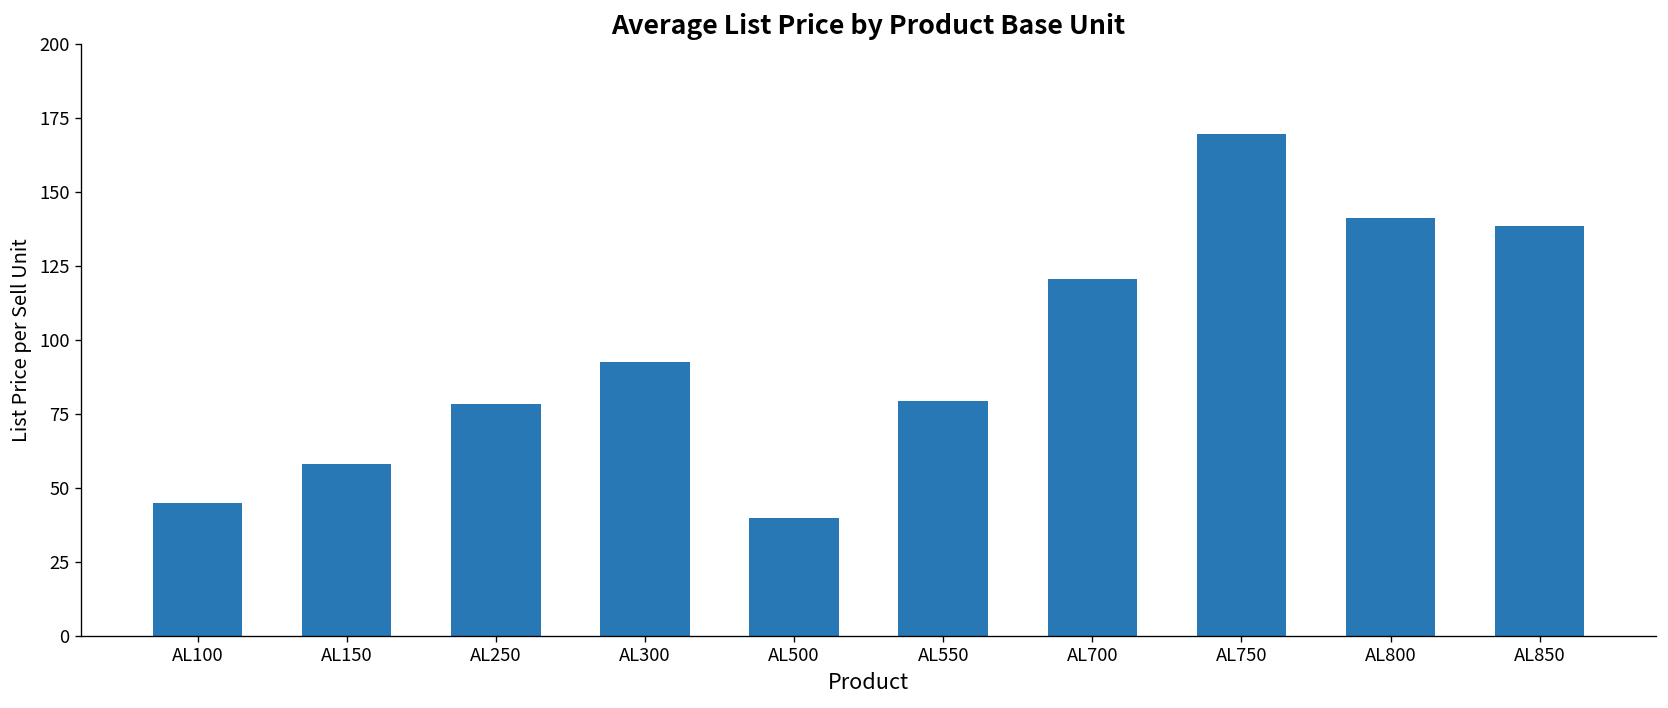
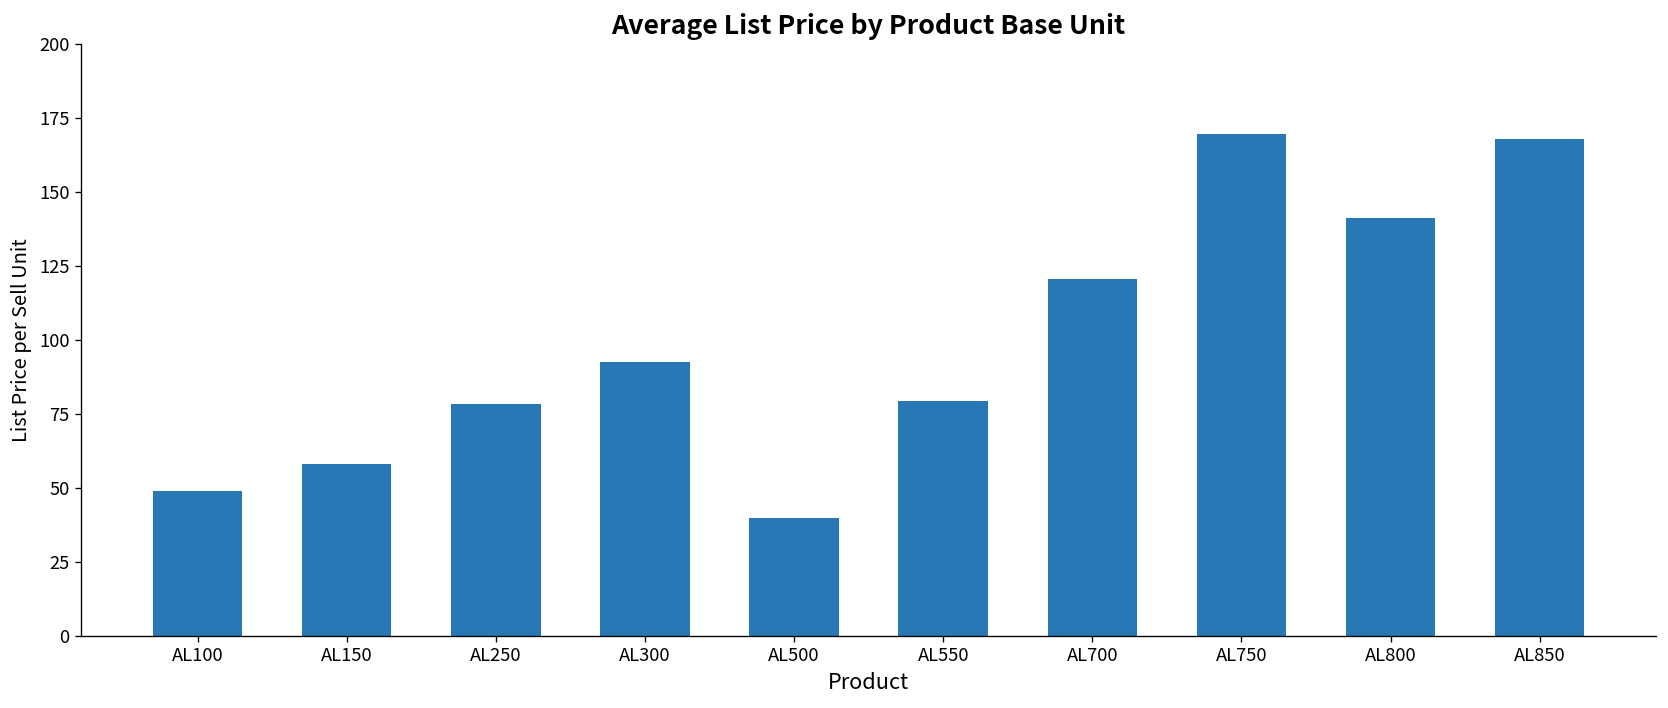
AL100: 45 -> 49
AL850: 139 -> 168
